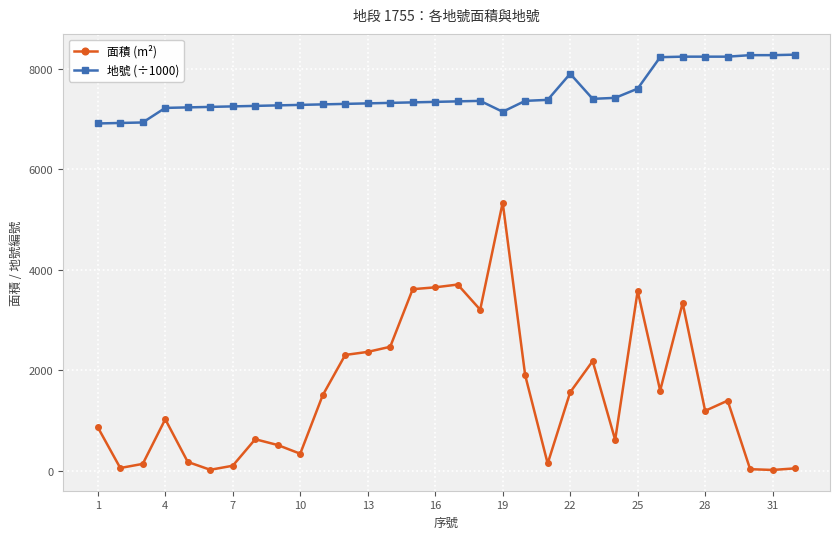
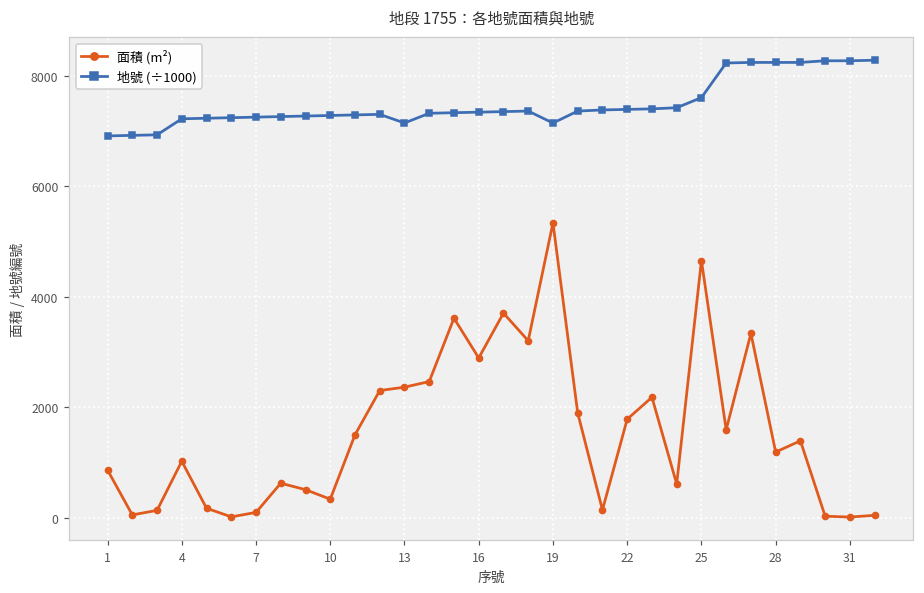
地號 (÷1000), 13: 7300 -> 7100
面積 (m²), 16: 3600 -> 2900
面積 (m²), 22: 1600 -> 1800
地號 (÷1000), 22: 7900 -> 7400
面積 (m²), 25: 3600 -> 4700
